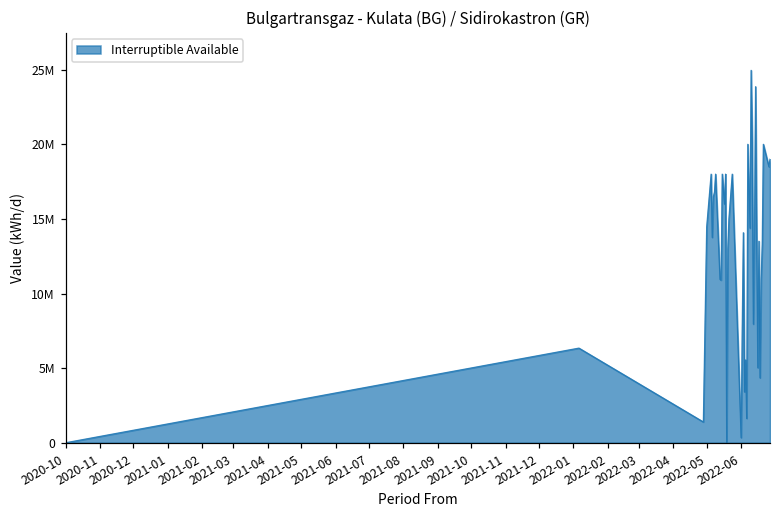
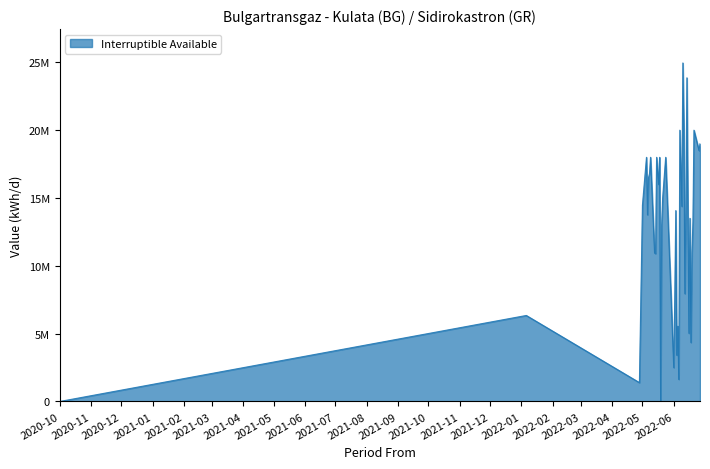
2022-06: 300000 -> 2500000
